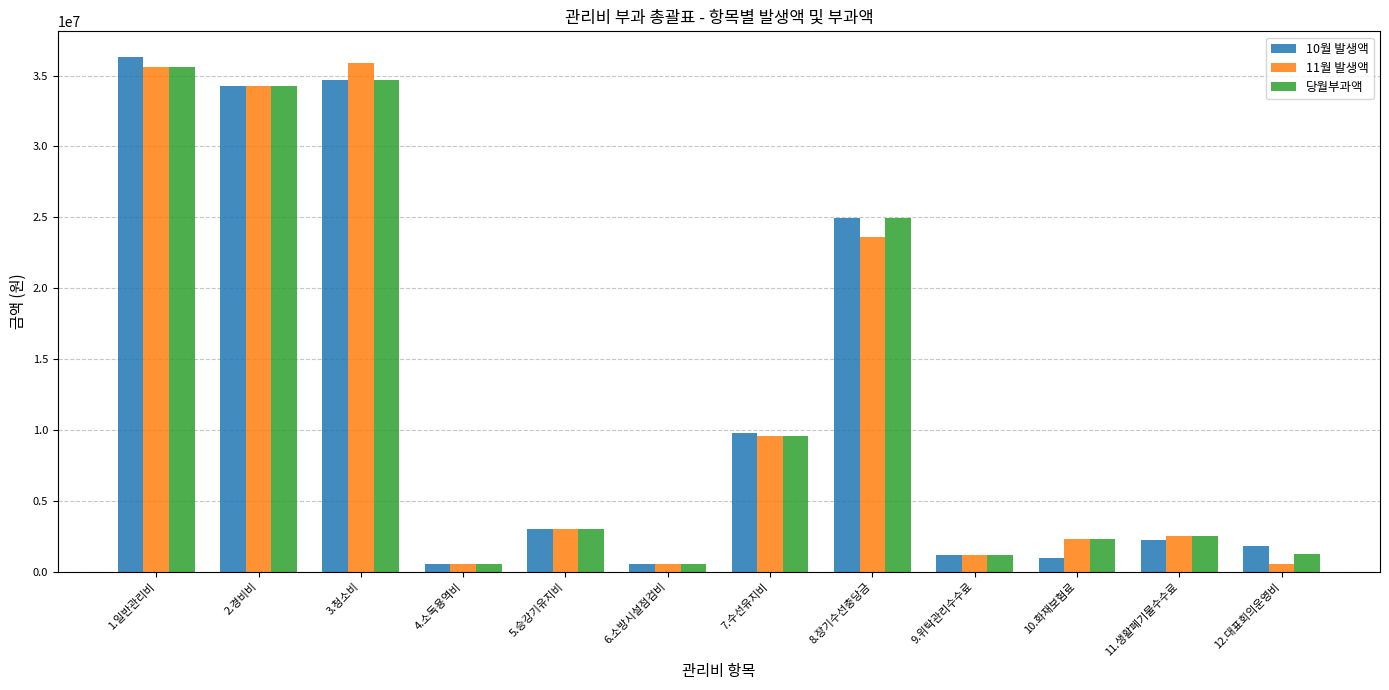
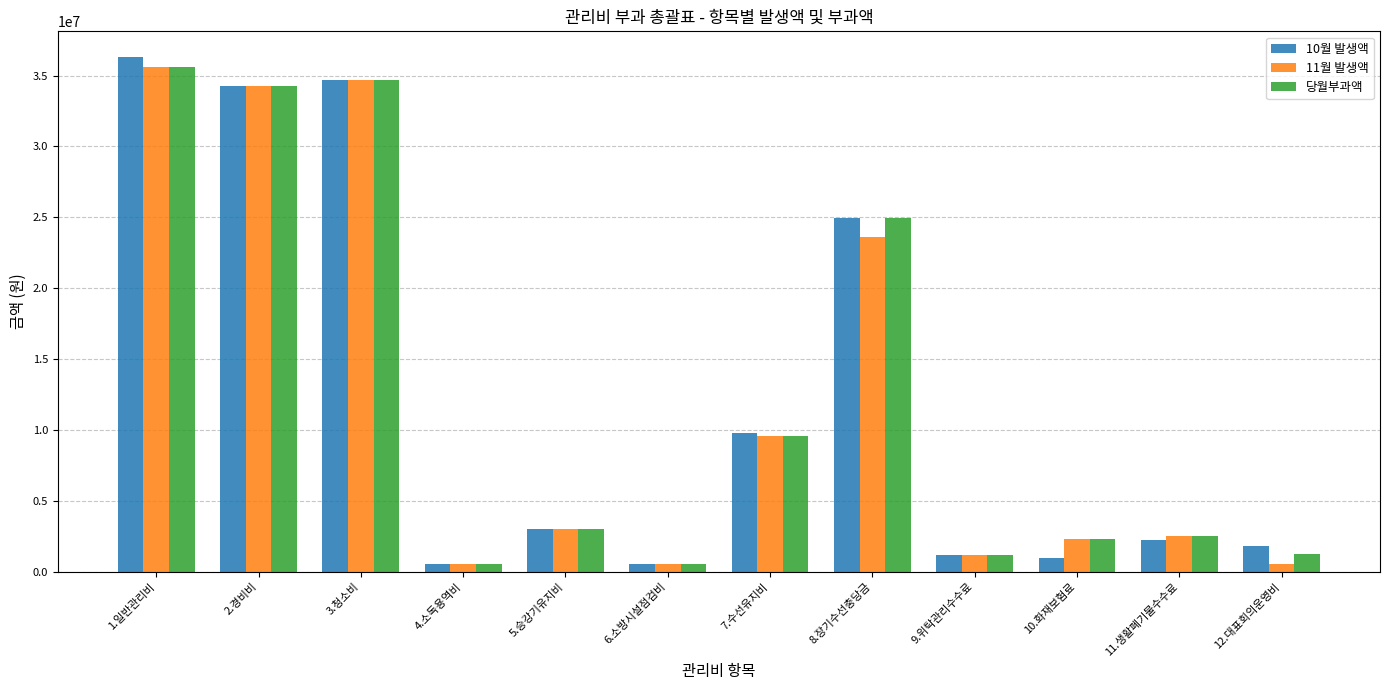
11월 발생액, 3.청소비: 35900000 -> 34700000
